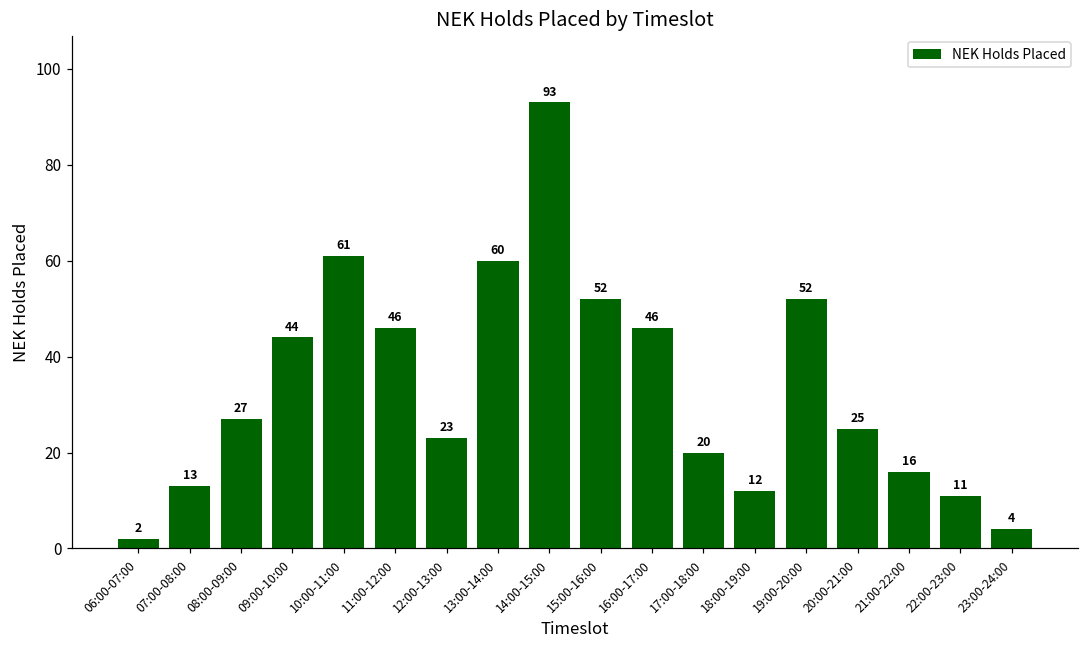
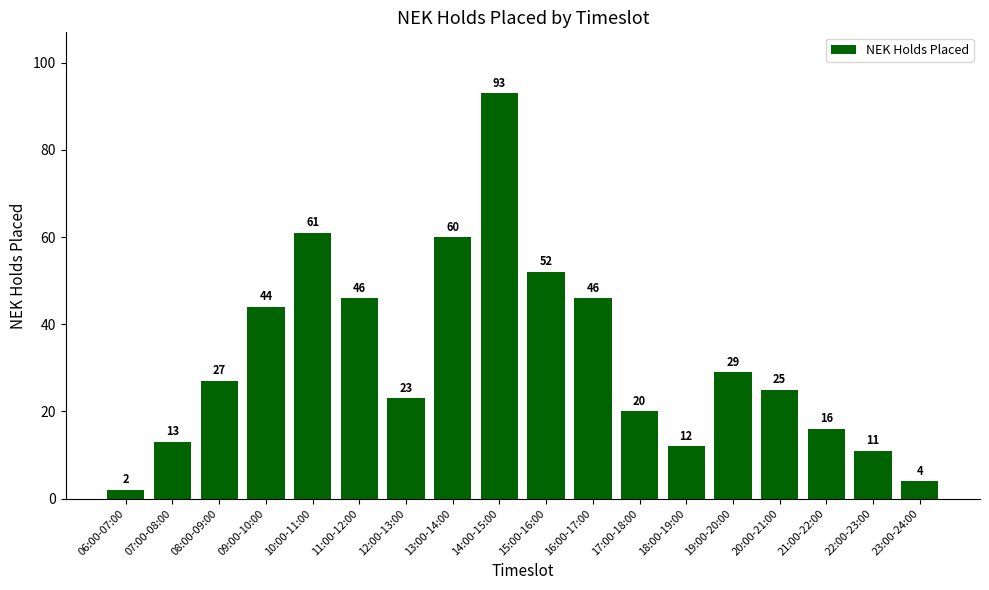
19:00-20:00: 52 -> 29
